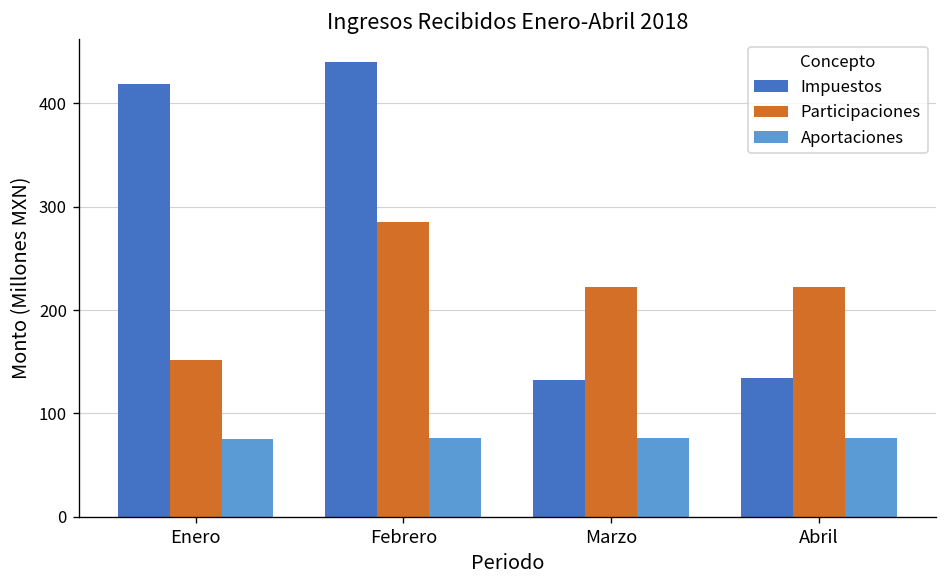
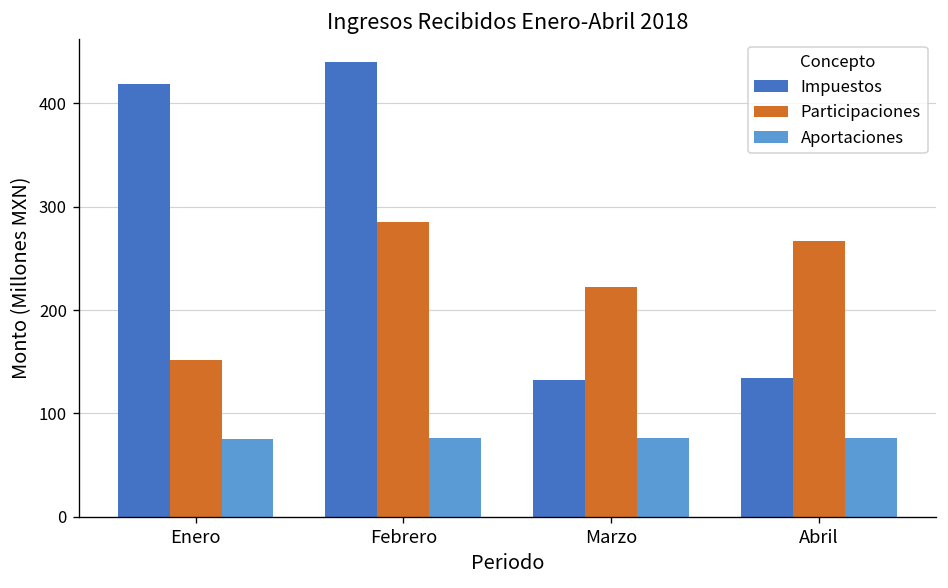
Participaciones, Abril: 220 -> 270
